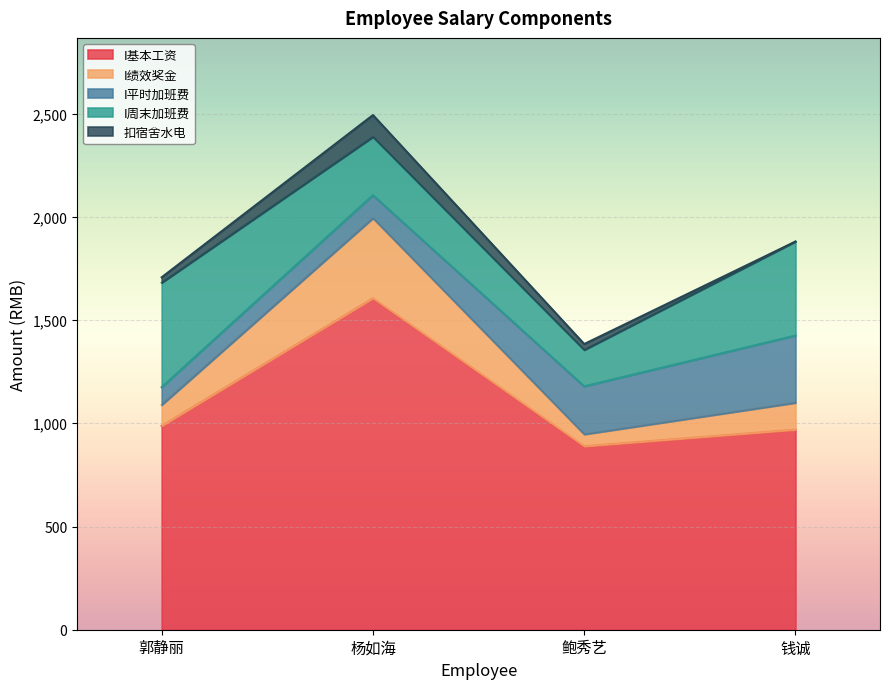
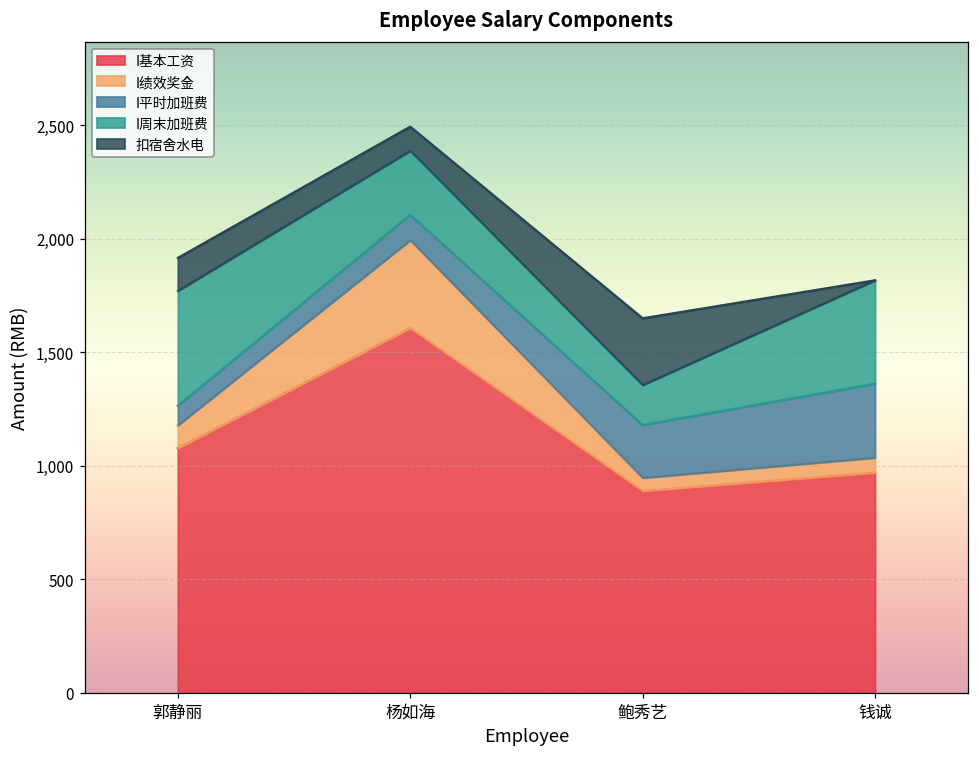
I基本工资, 郭静丽: 990 -> 1,080
扣宿舍水电, 郭静丽: 30 -> 150
扣宿舍水电, 鲍秀艺: 30 -> 290
I绩效奖金, 钱诚: 130 -> 70
